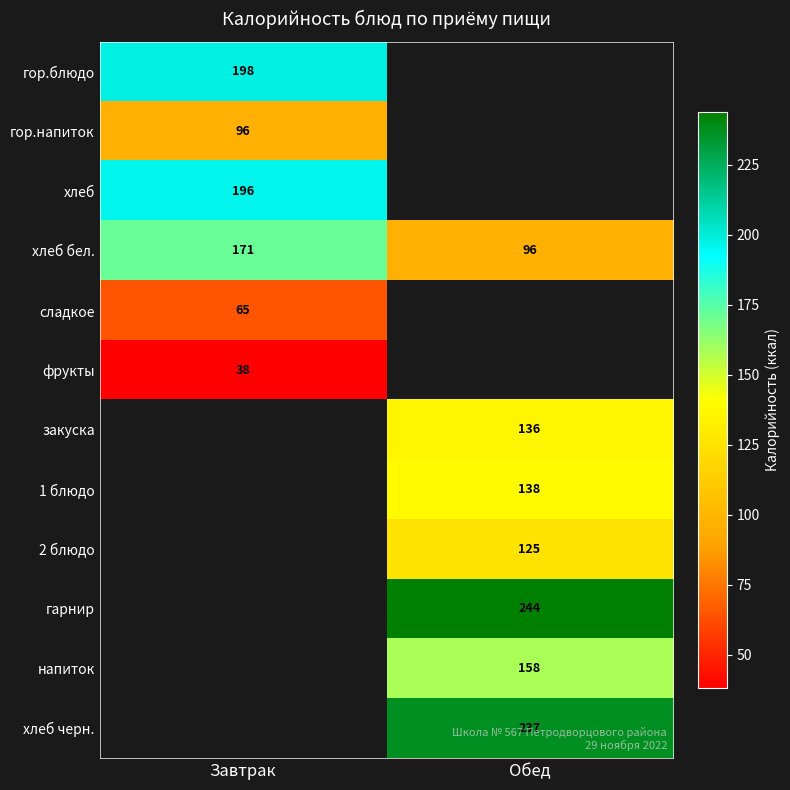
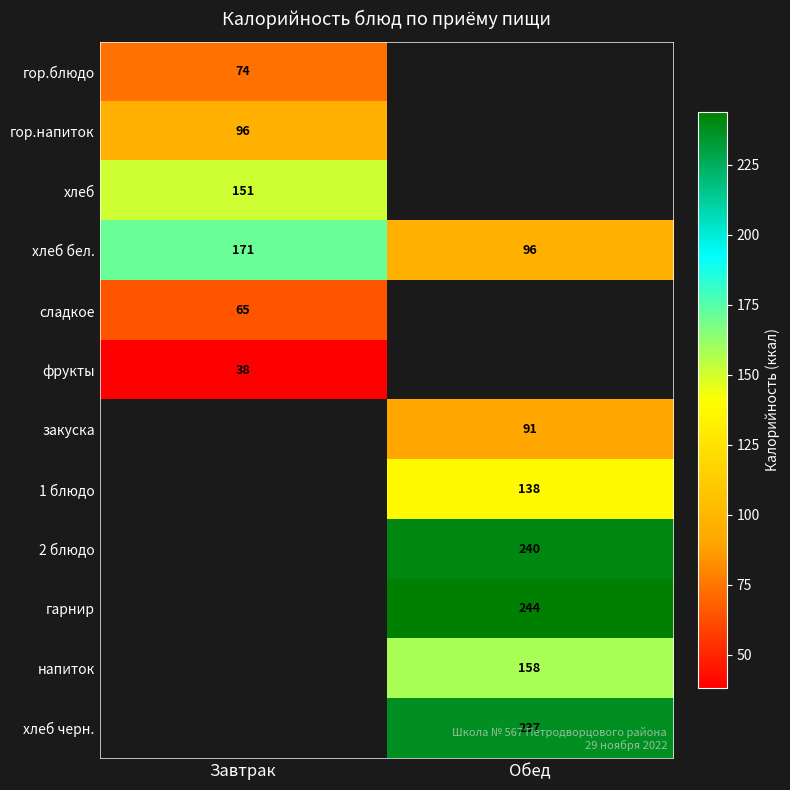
гор.блюдо, Завтрак: 198 -> 74
хлеб, Завтрак: 196 -> 151
закуска, Обед: 136 -> 91
2 блюдо, Обед: 125 -> 240
